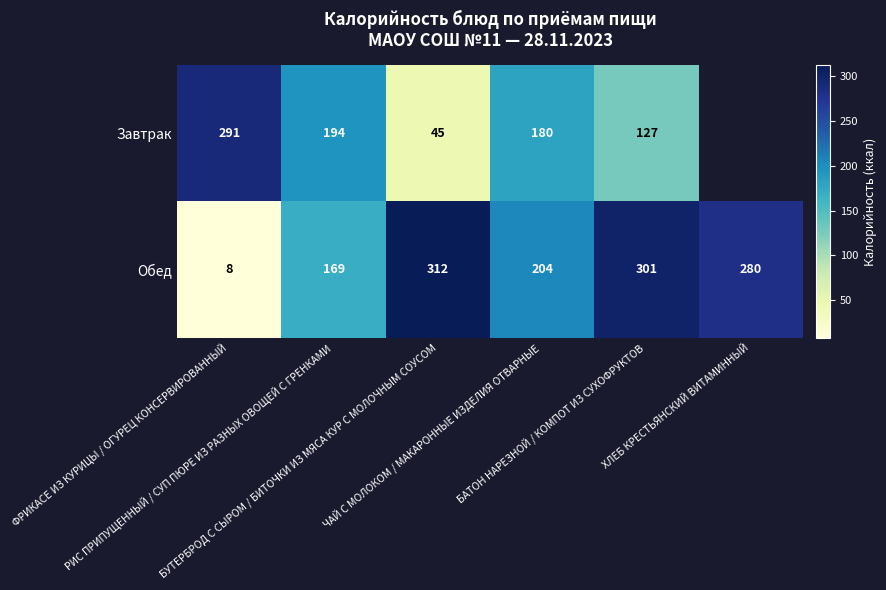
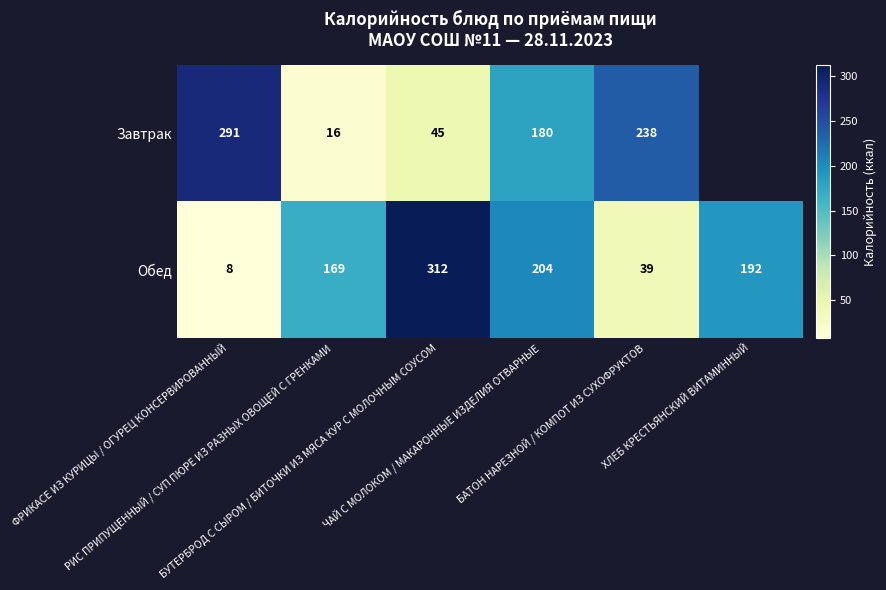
Завтрак, РИС ПРИПУЩЕННЫЙ / СУП ПЮРЕ ИЗ РАЗНЫХ ОВОЩЕЙ С ГРЕНКАМИ: 194 -> 16
Завтрак, БАТОН НАРЕЗНОЙ / КОМПОТ ИЗ СУХОФРУКТОВ: 127 -> 238
Обед, БАТОН НАРЕЗНОЙ / КОМПОТ ИЗ СУХОФРУКТОВ: 301 -> 39
Обед, ХЛЕБ КРЕСТЬЯНСКИЙ ВИТАМИННЫЙ: 280 -> 192
